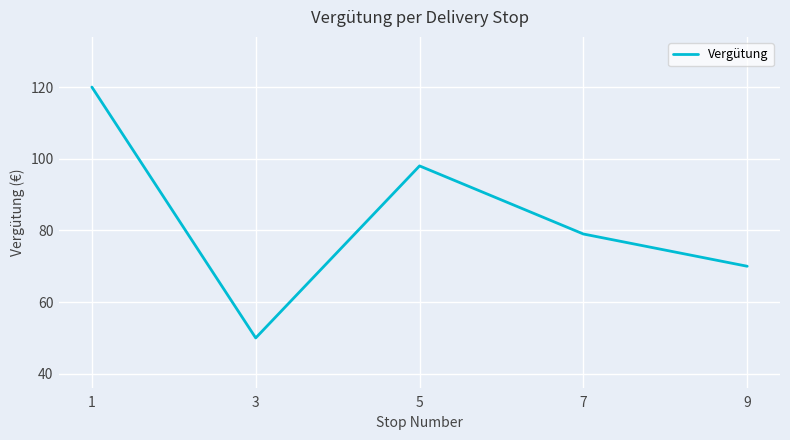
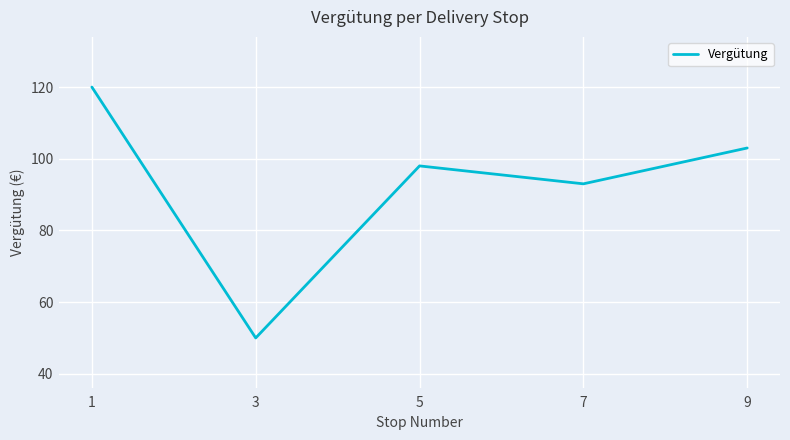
7: 79 -> 93
9: 70 -> 103
